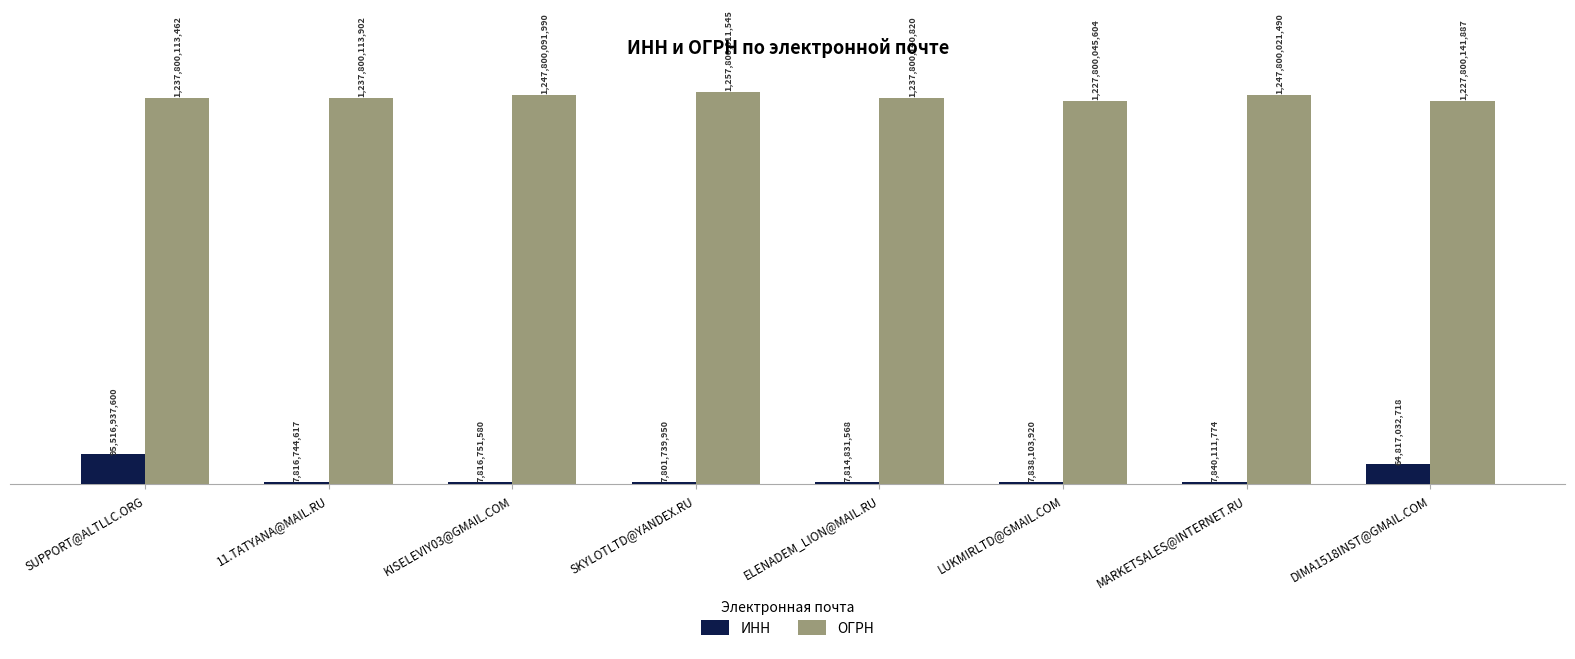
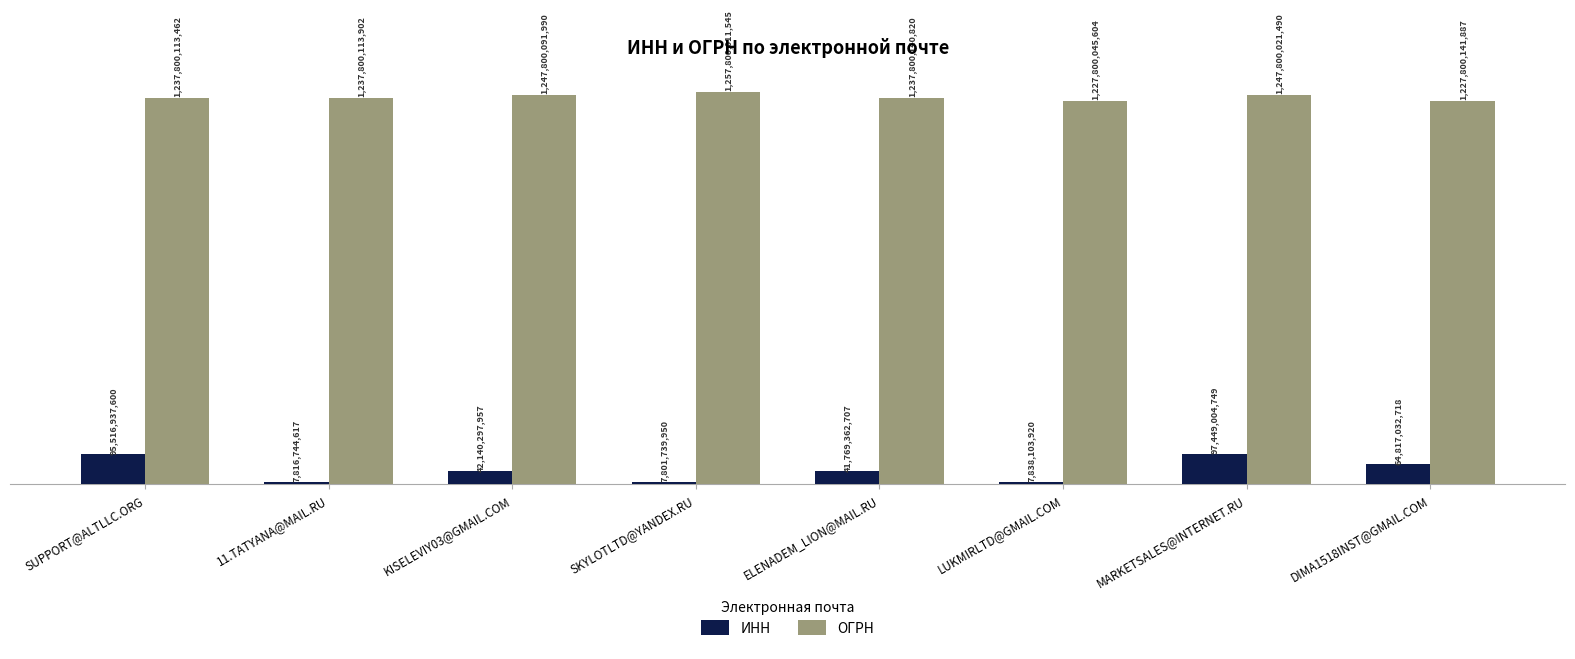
ИНН, KISELEVIY03@GMAIL.COM: 7,816,751,580 -> 42,140,297,957
ИНН, ELENADEM_LION@MAIL.RU: 7,814,831,568 -> 41,769,362,707
ИНН, MARKETSALES@INTERNET.RU: 7,840,111,774 -> 97,449,004,749
